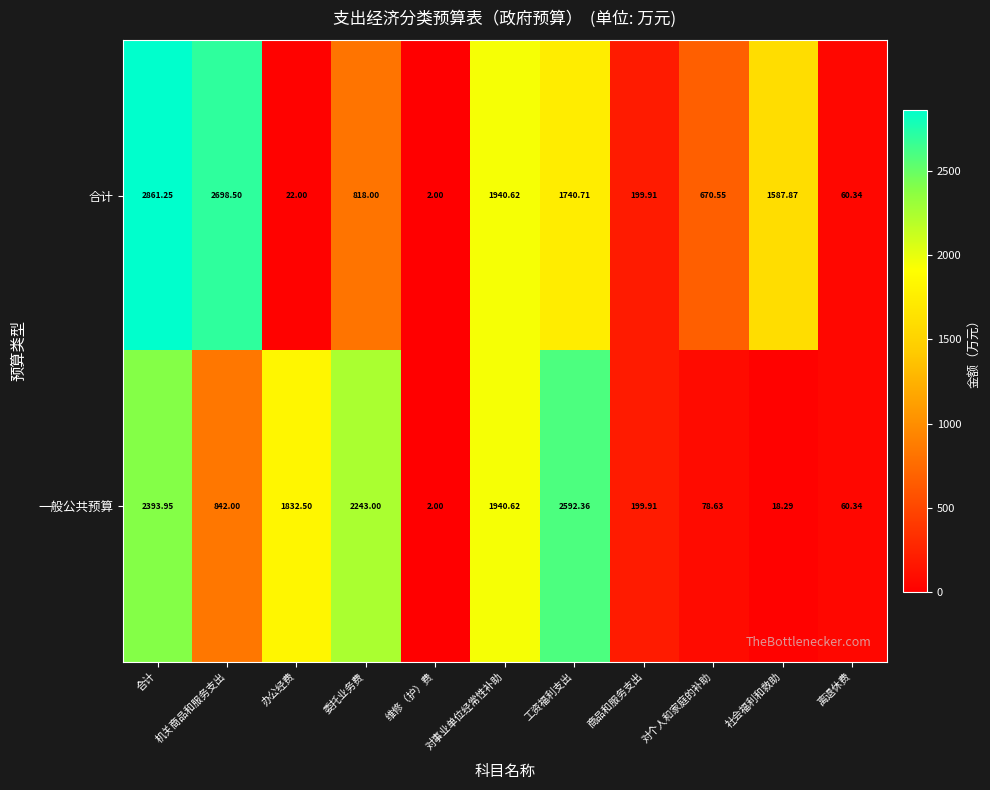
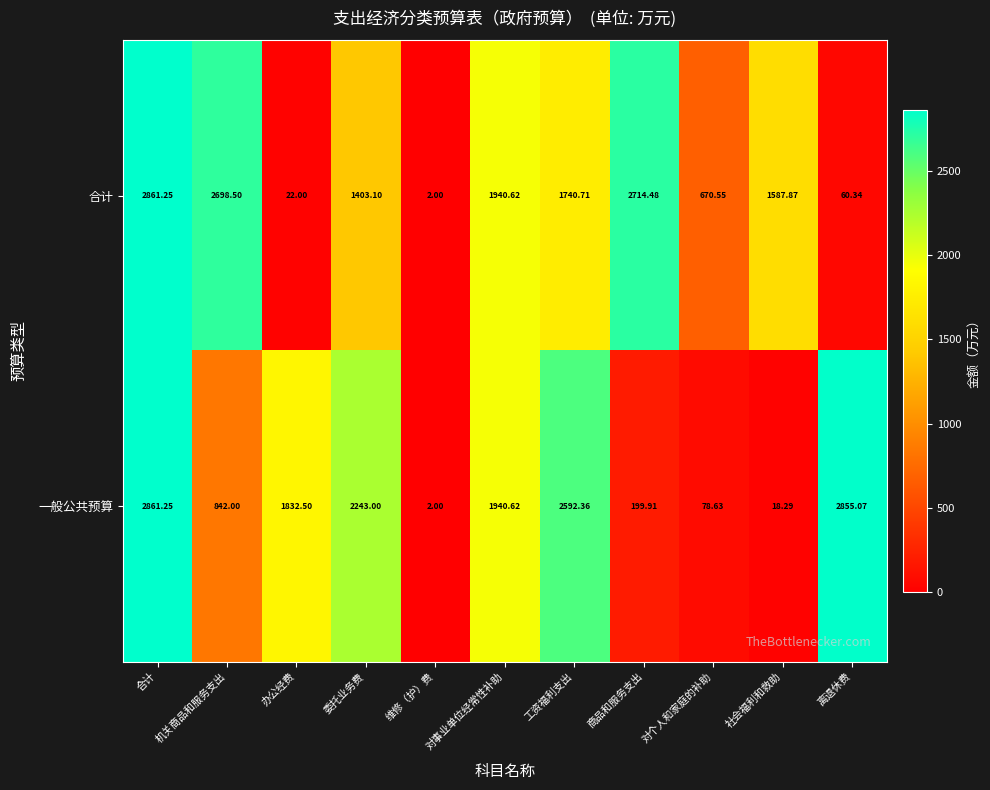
合计, 委托业务费: 818.00 -> 1403.10
合计, 商品和服务支出: 199.91 -> 2714.48
一般公共预算, 合计: 2393.95 -> 2861.25
一般公共预算, 离退休费: 60.34 -> 2855.07
